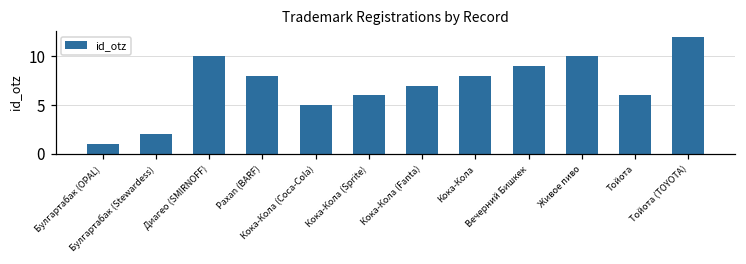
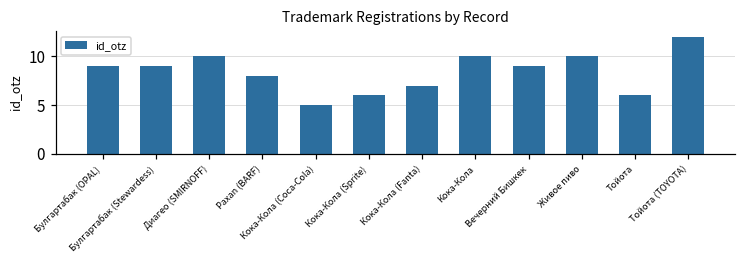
Булгартабак (OPAL): 1 -> 9
Булгартабак (Stewardess): 2 -> 9
Кока-Кола: 8 -> 10
